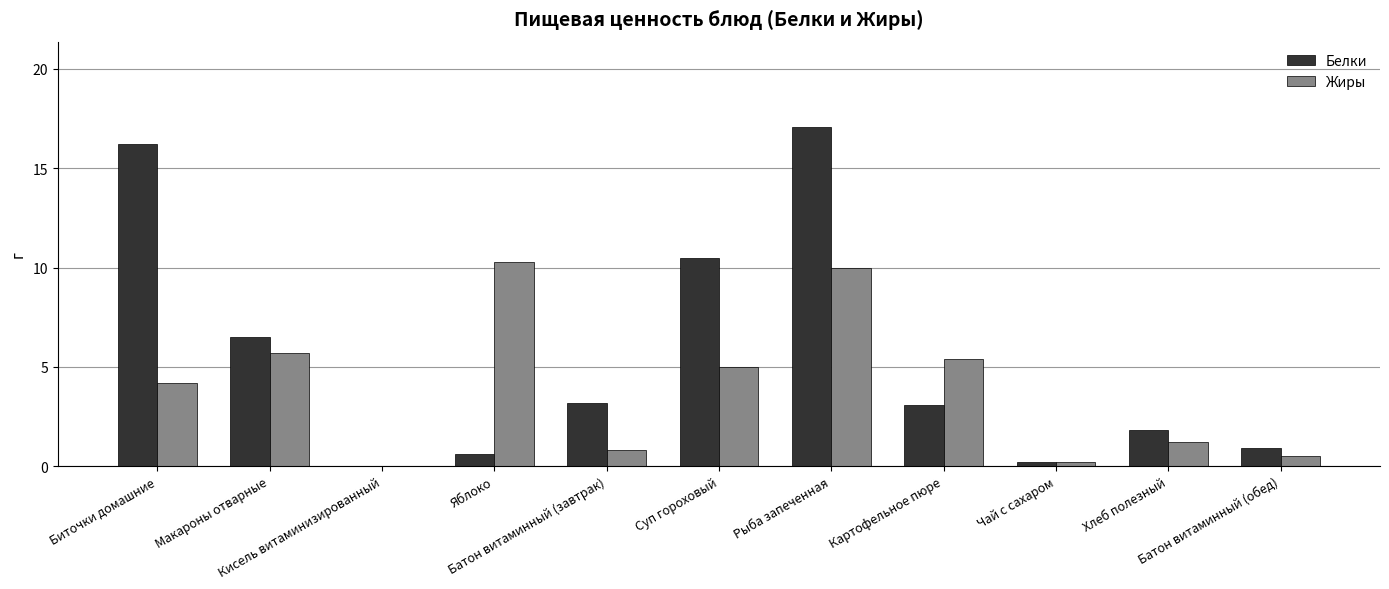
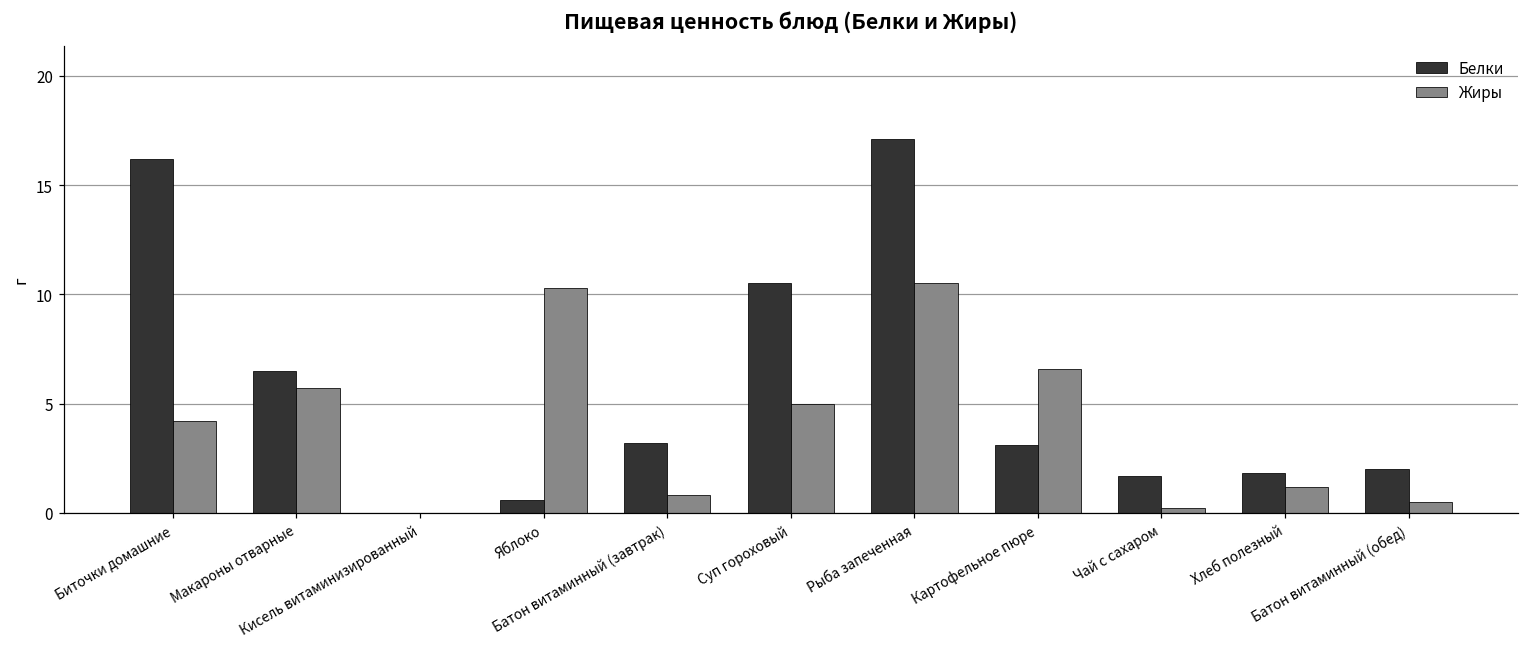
Жиры, Рыба запеченная: 10.0 -> 10.5
Жиры, Картофельное пюре: 5.4 -> 6.6
Белки, Чай с сахаром: 0.2 -> 1.7
Белки, Батон витаминный (обед): 0.9 -> 2.0
